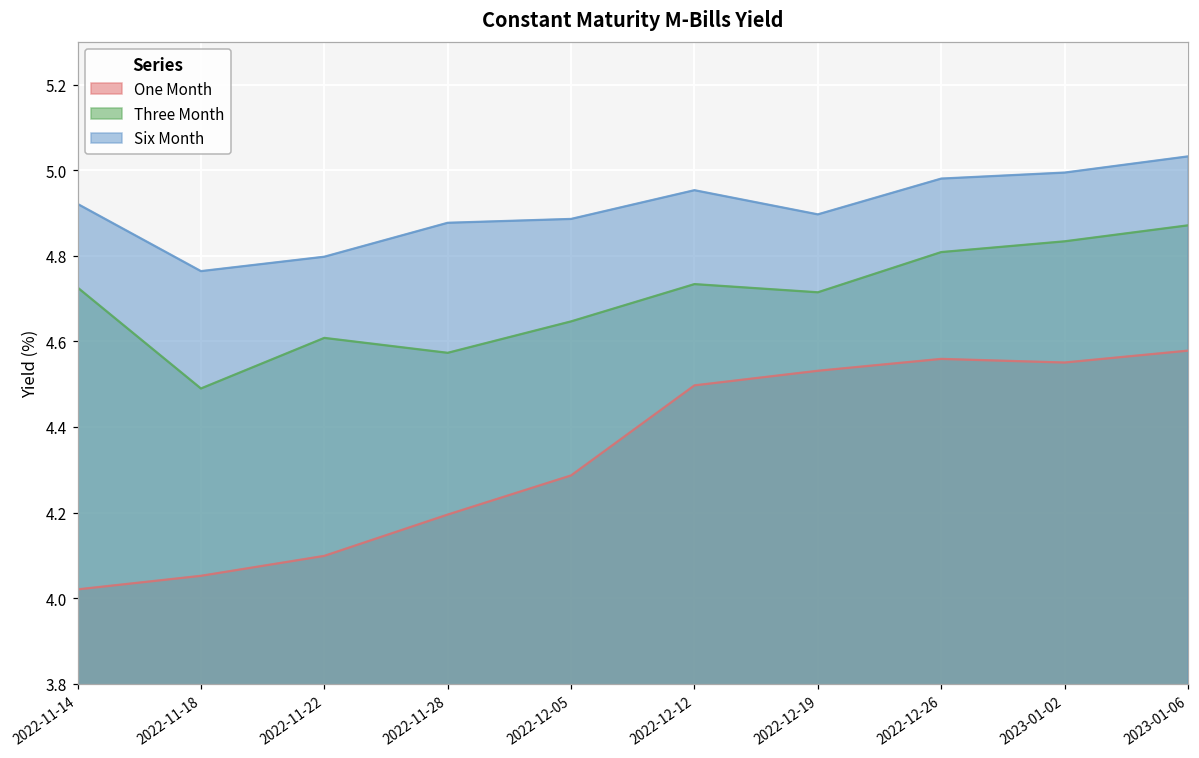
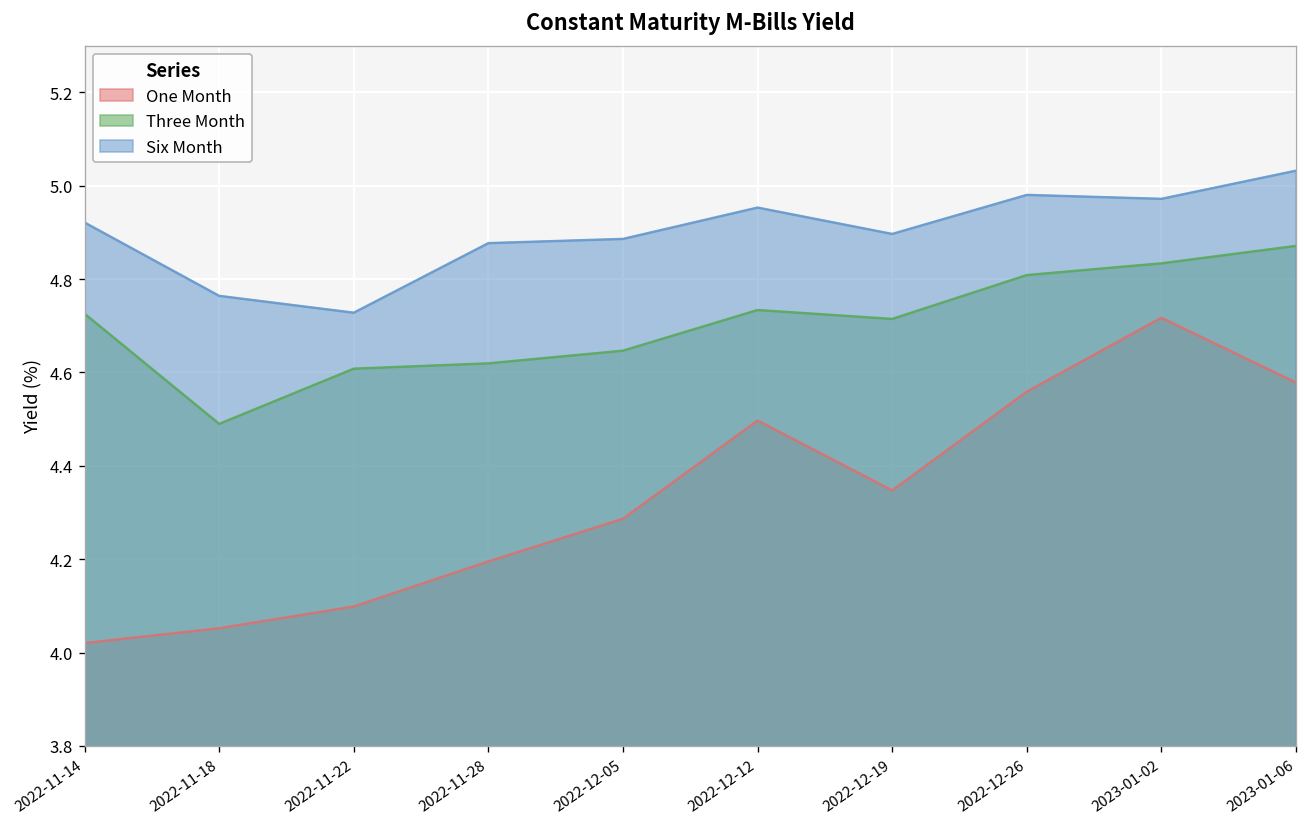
Six Month, 2022-11-22: 4.80 -> 4.73
Three Month, 2022-11-28: 4.57 -> 4.62
One Month, 2022-12-19: 4.53 -> 4.35
One Month, 2023-01-02: 4.55 -> 4.72
Six Month, 2023-01-02: 4.99 -> 4.97
